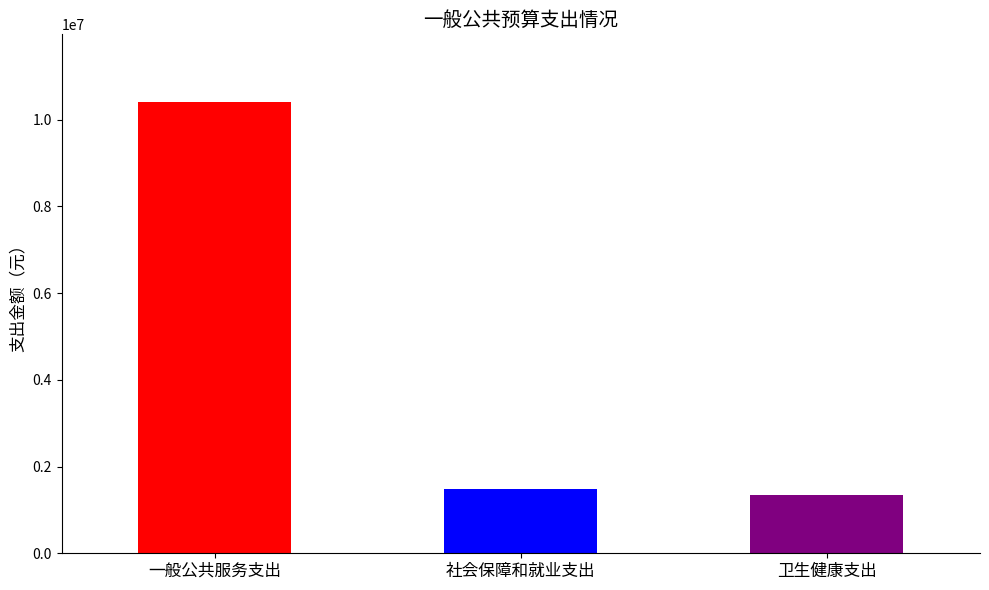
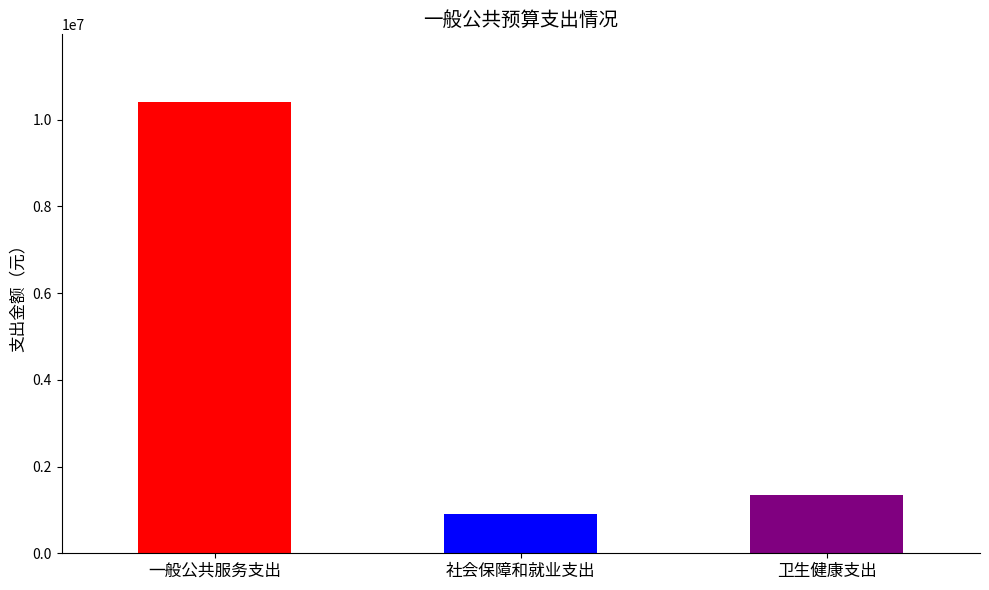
社会保障和就业支出: 1500000 -> 900000
